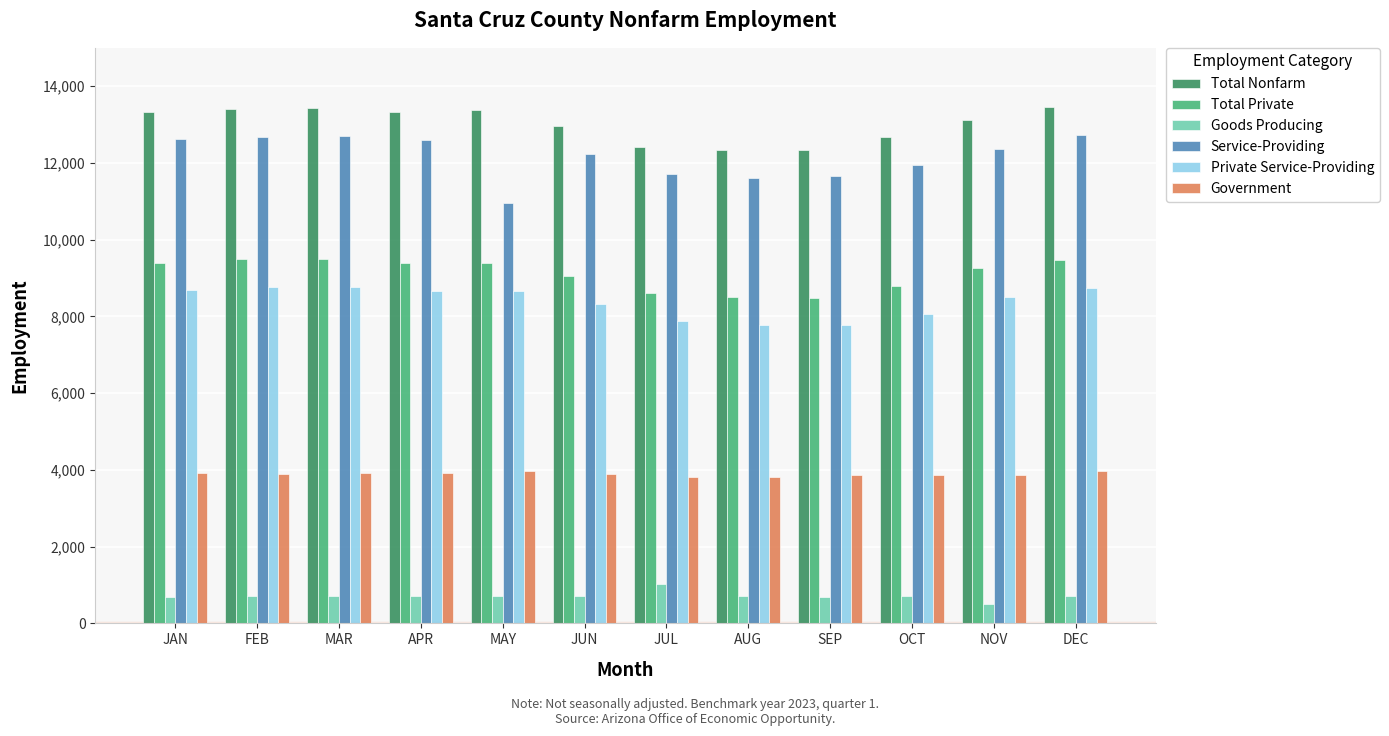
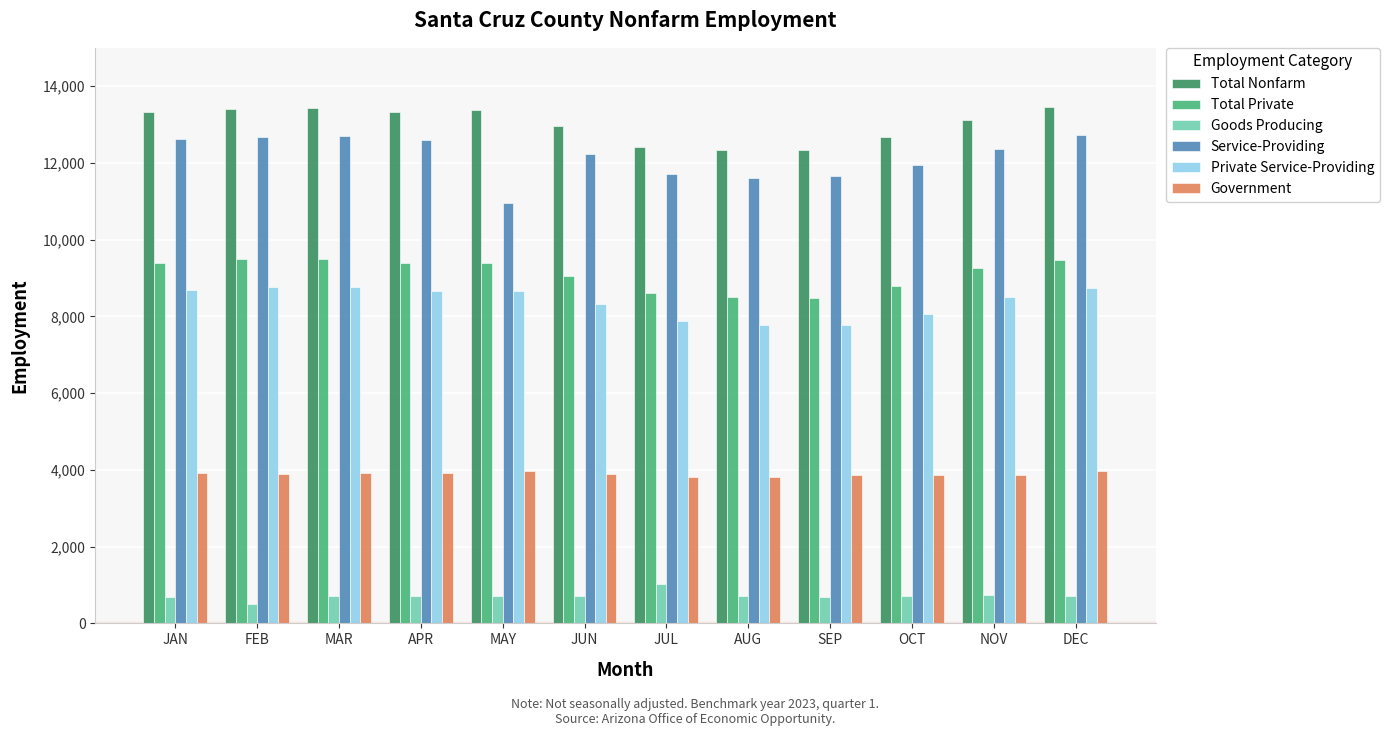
Goods Producing, FEB: 700 -> 500
Goods Producing, NOV: 500 -> 800
